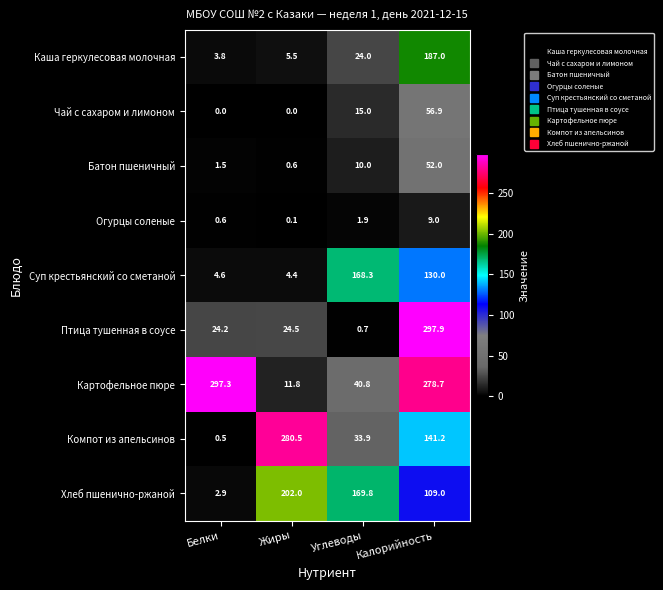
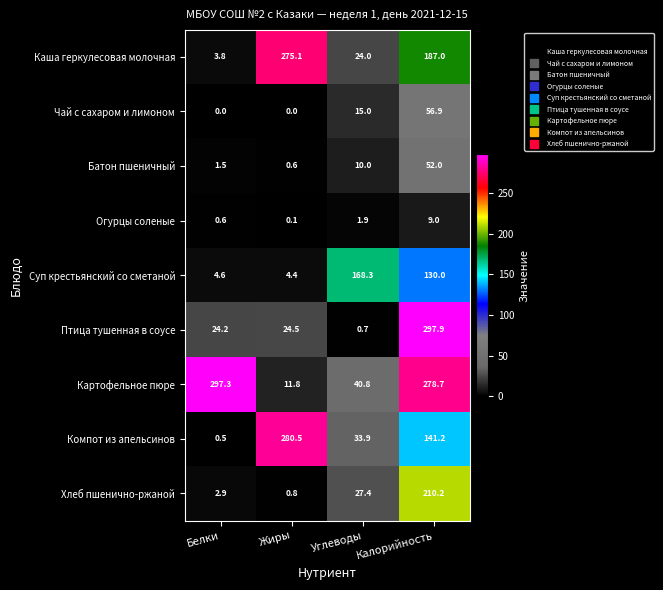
Каша геркулесовая молочная, Жиры: 5.5 -> 275.1
Хлеб пшенично-ржаной, Жиры: 202.0 -> 0.8
Хлеб пшенично-ржаной, Углеводы: 169.8 -> 27.4
Хлеб пшенично-ржаной, Калорийность: 109.0 -> 210.2
